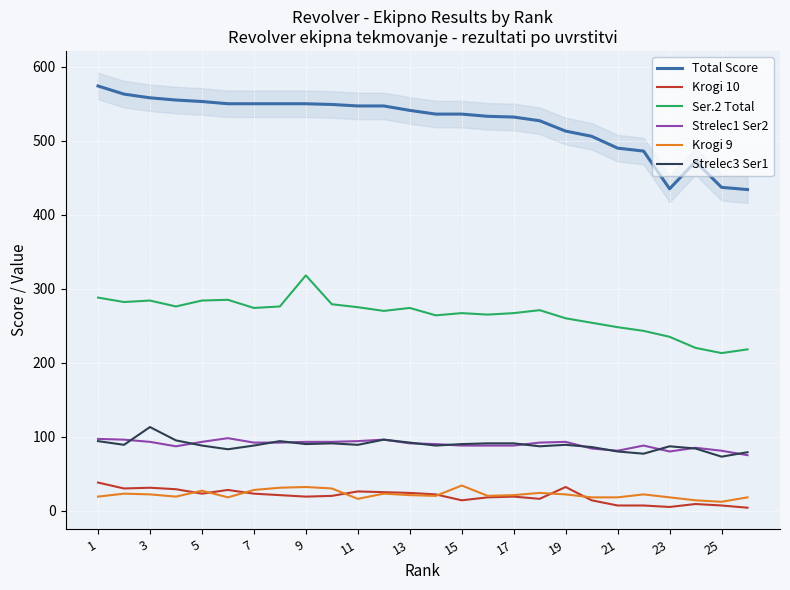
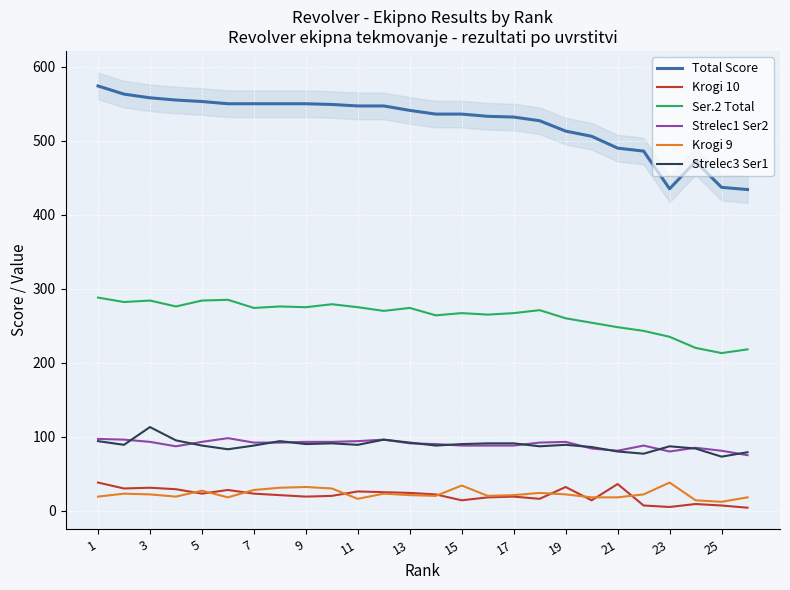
Ser.2 Total, 9: 320 -> 280
Krogi 10, 21: 10 -> 40
Krogi 9, 23: 20 -> 40
